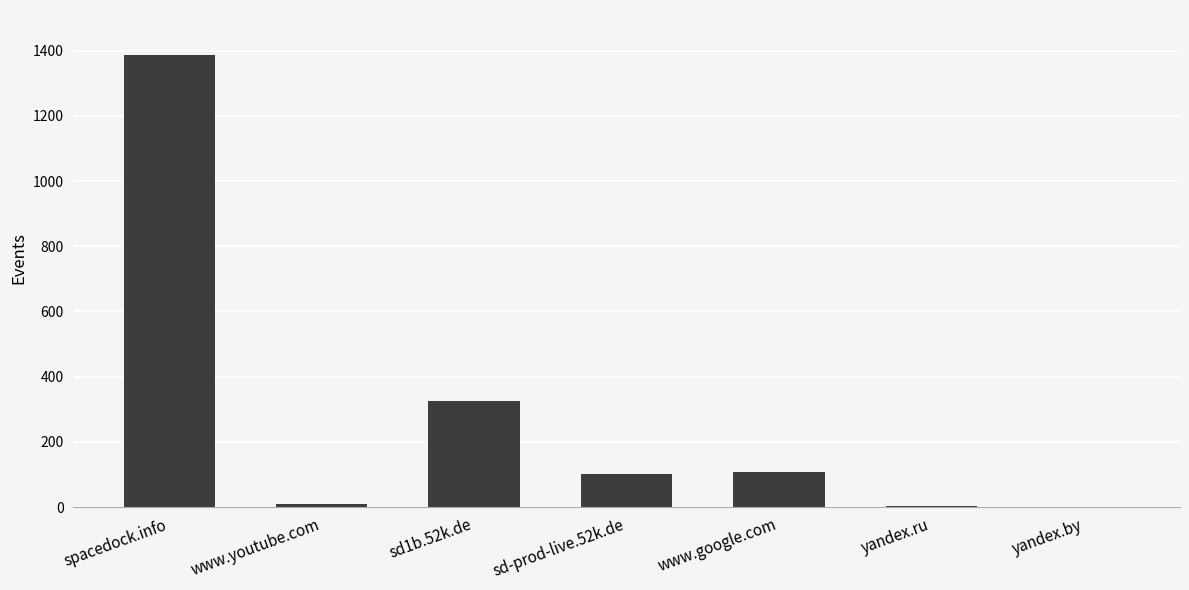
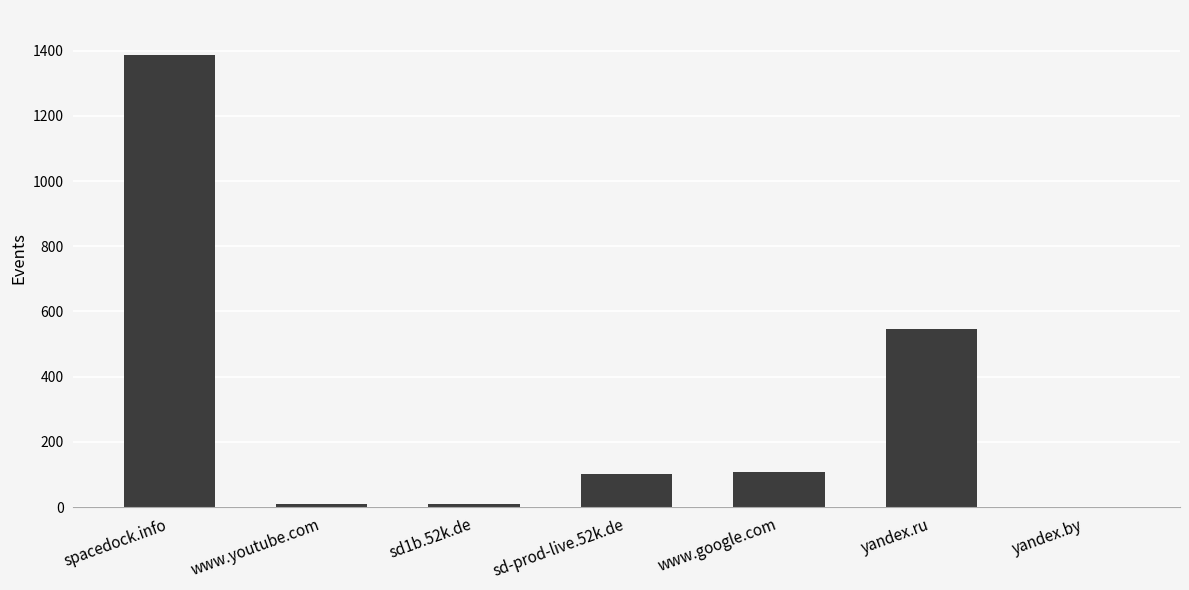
sd1b.52k.de: 330 -> 10
yandex.ru: 0 -> 550
